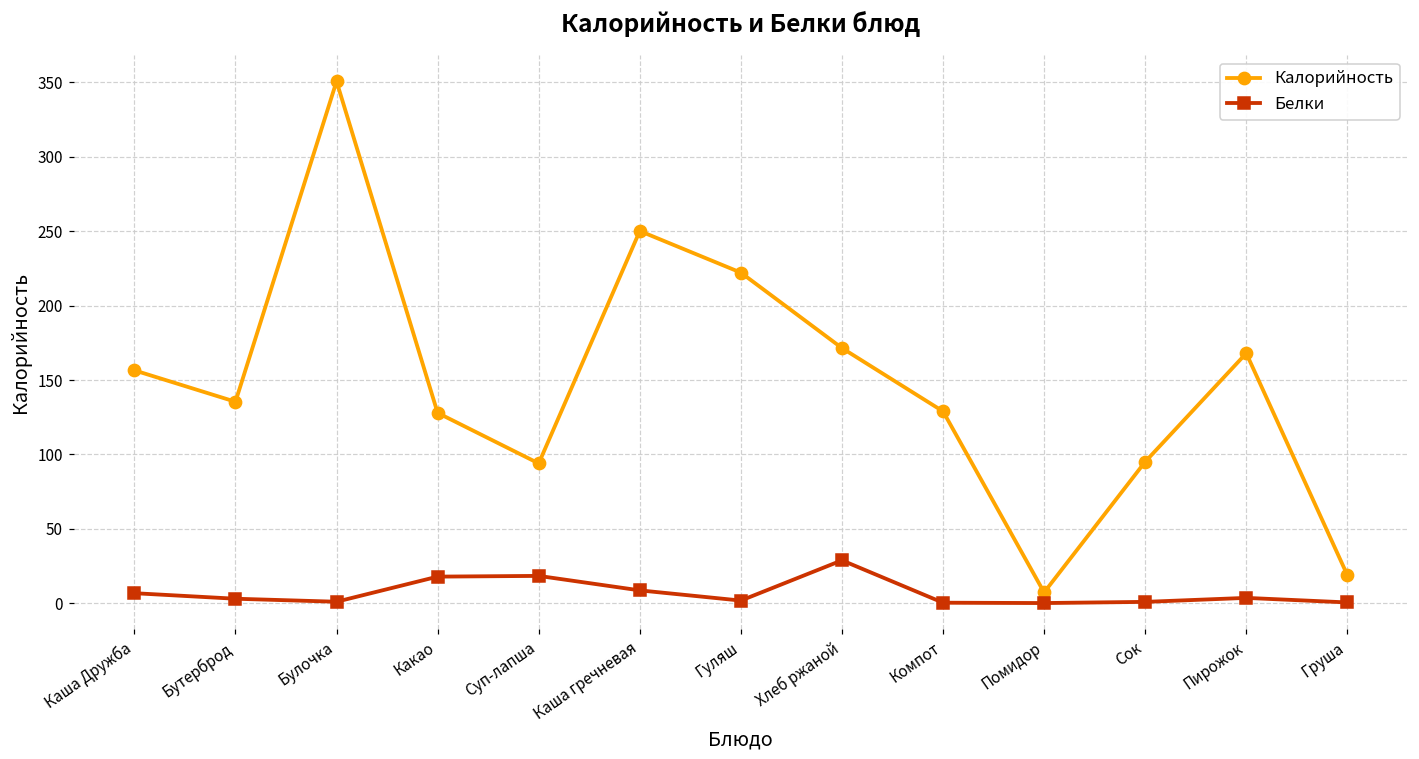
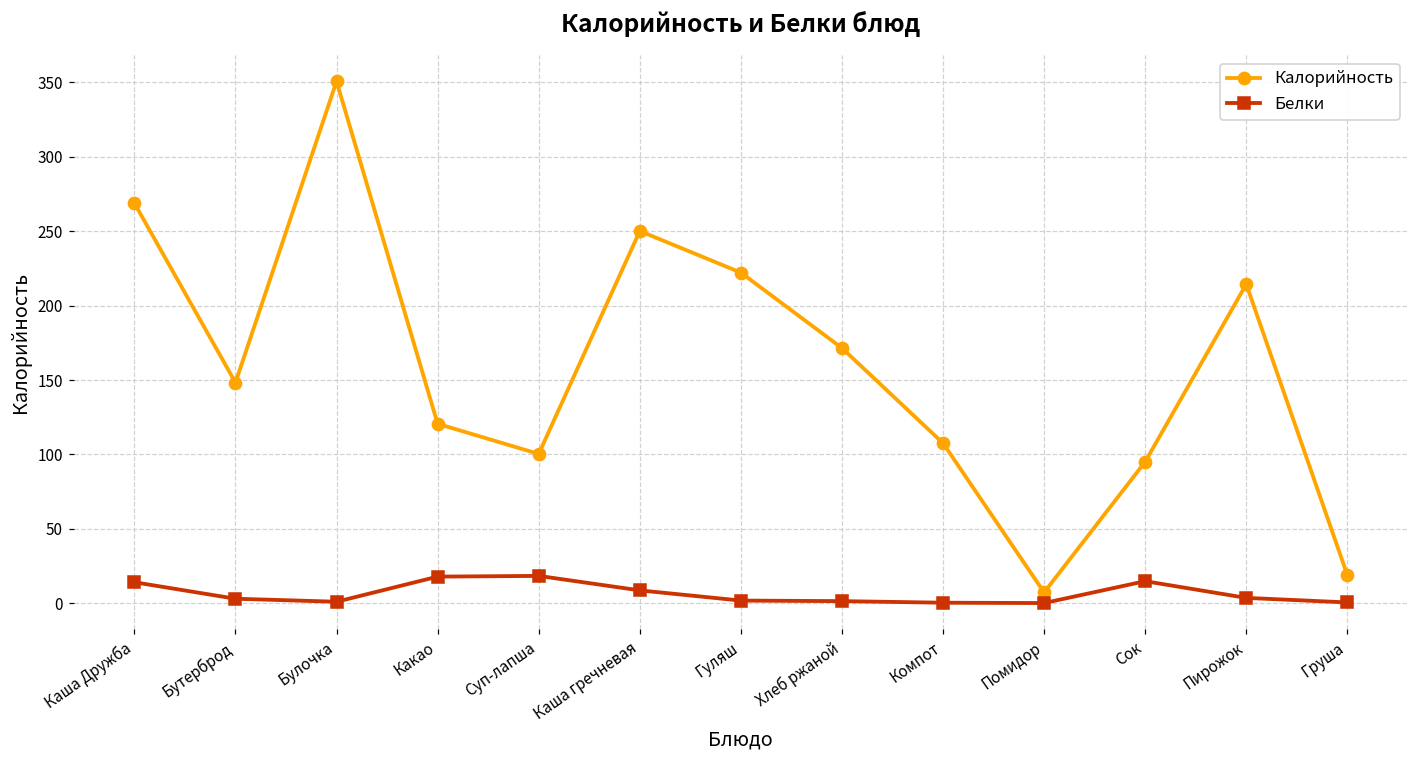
Калорийность, Каша Дружба: 157 -> 269
Белки, Каша Дружба: 7 -> 14
Калорийность, Бутерброд: 135 -> 148
Калорийность, Какао: 128 -> 121
Калорийность, Суп-лапша: 94 -> 100
Белки, Хлеб ржаной: 29 -> 2
Калорийность, Компот: 129 -> 108
Белки, Сок: 1 -> 15
Калорийность, Пирожок: 168 -> 214
